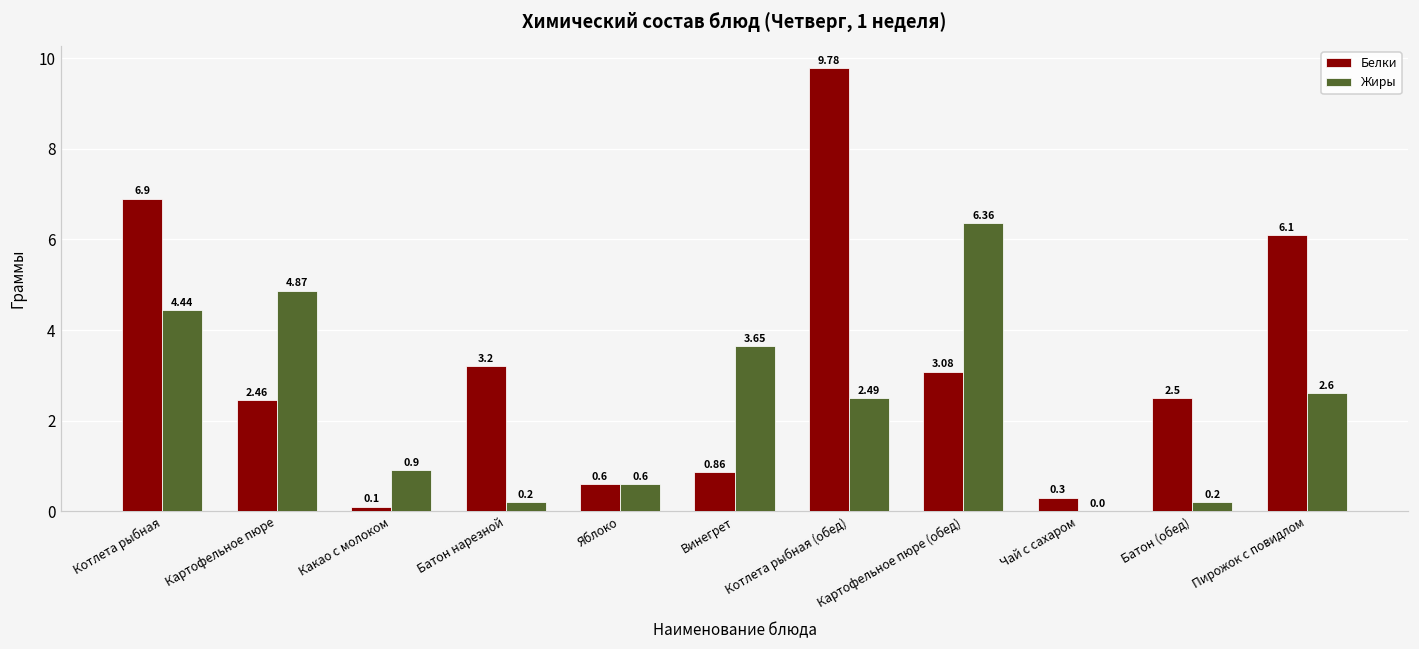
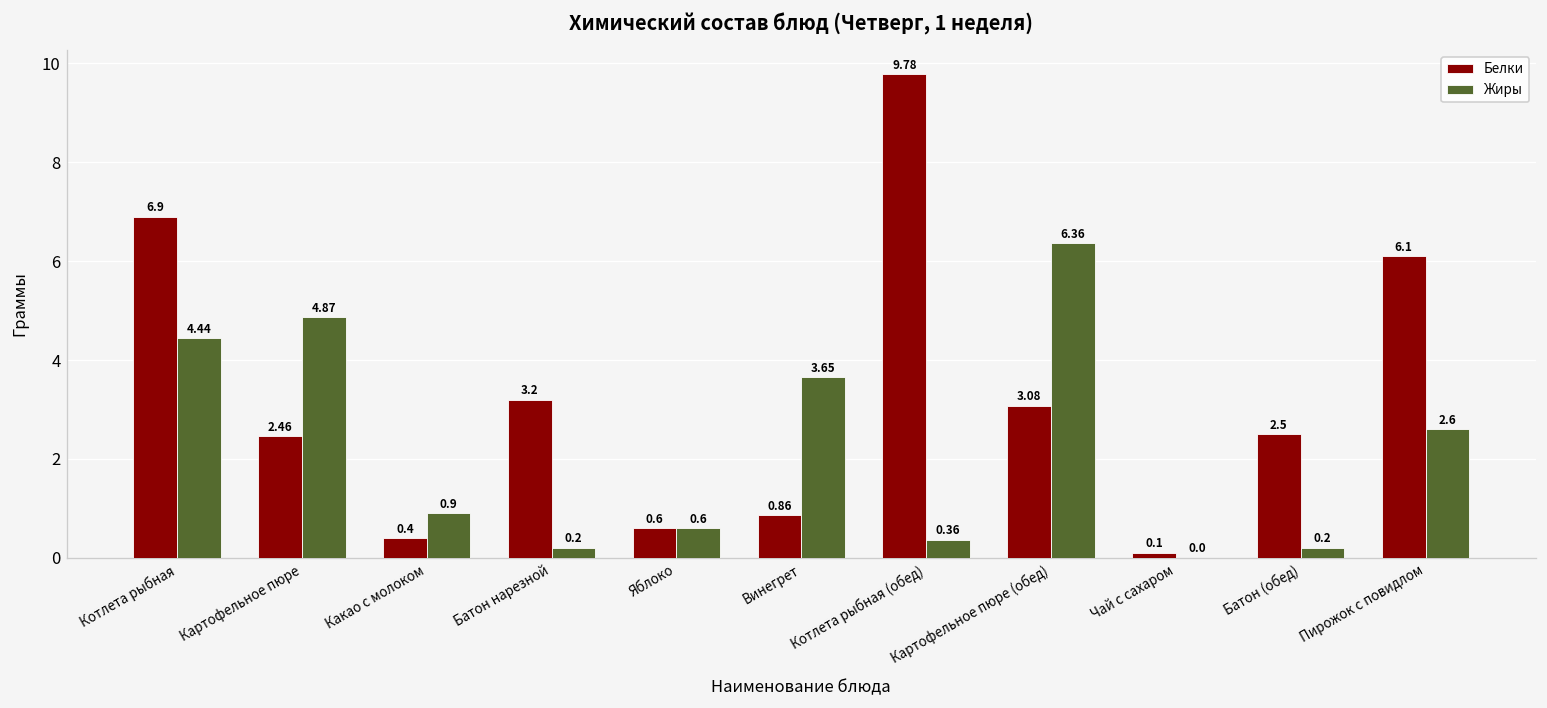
Белки, Какао с молоком: 0.1 -> 0.4
Жиры, Котлета рыбная (обед): 2.49 -> 0.36
Белки, Чай с сахаром: 0.3 -> 0.1
